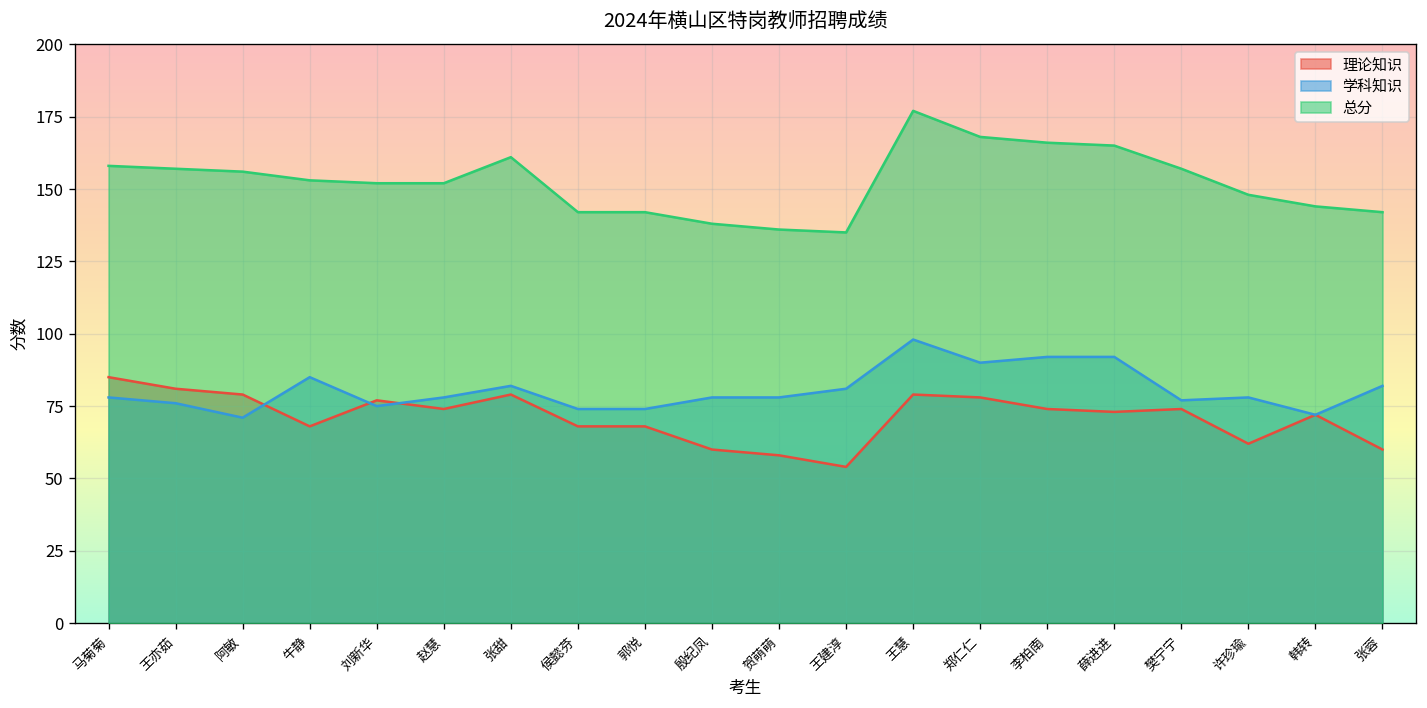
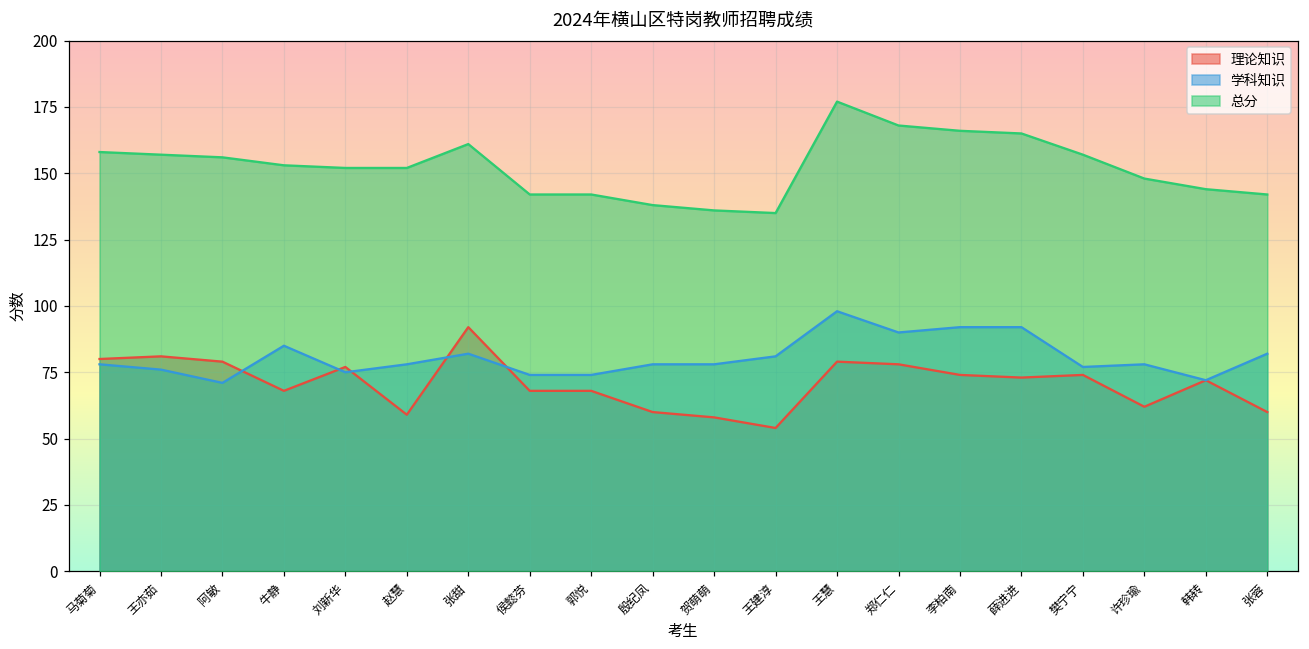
理论知识, 马菊菊: 85 -> 80
理论知识, 赵慧: 74 -> 59
理论知识, 张甜: 79 -> 92
